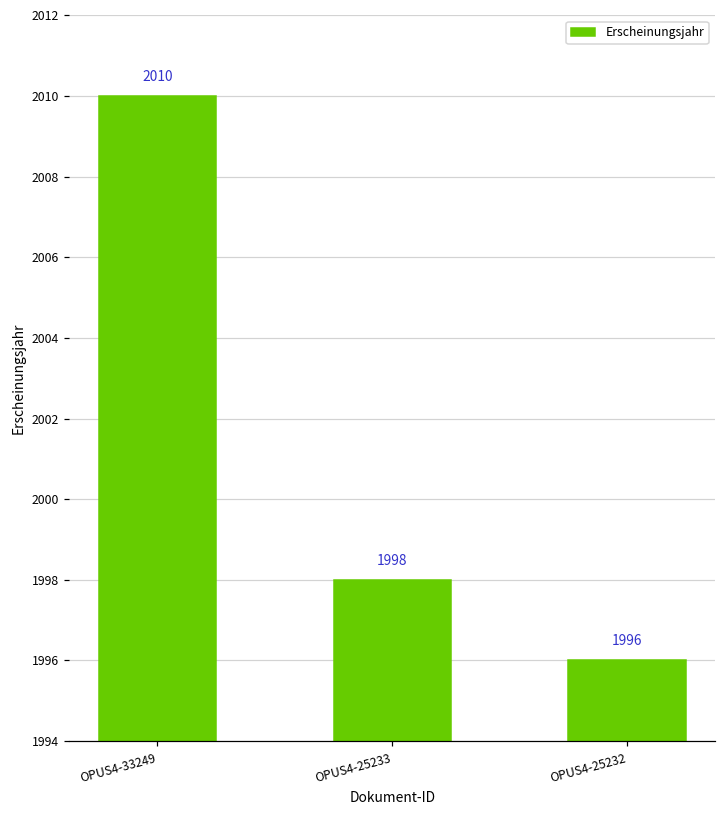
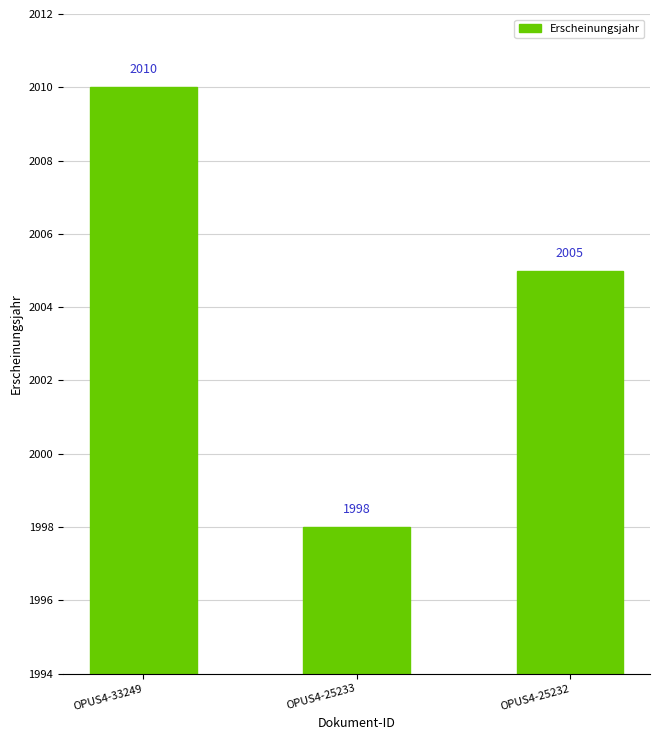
OPUS4-25232: 1996 -> 2005
